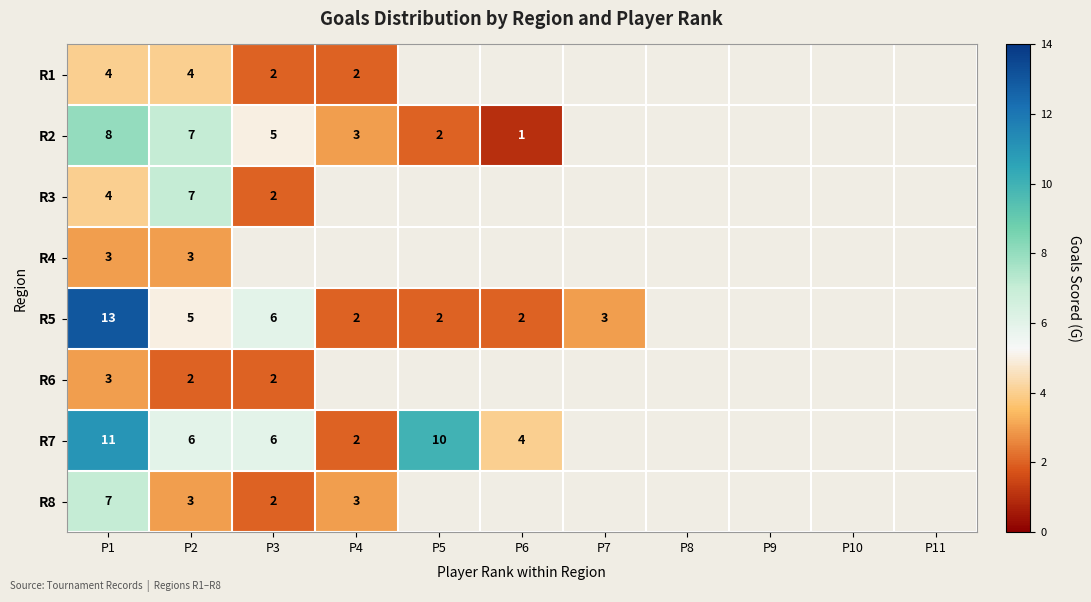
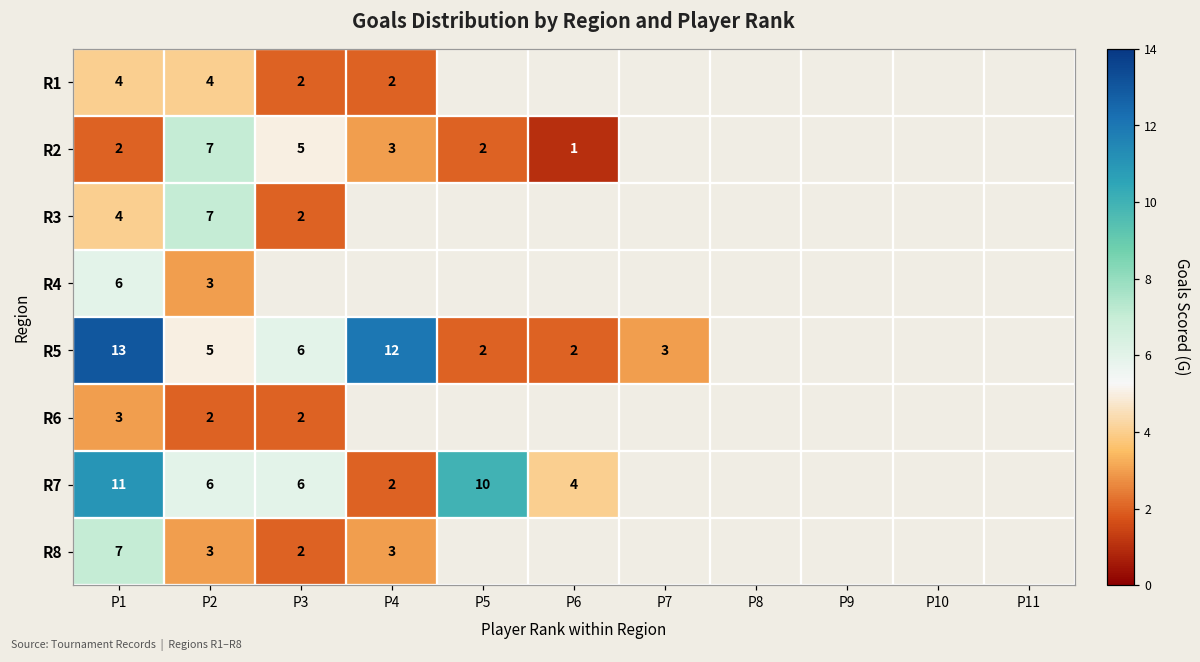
R2, P1: 8 -> 2
R4, P1: 3 -> 6
R5, P4: 2 -> 12
